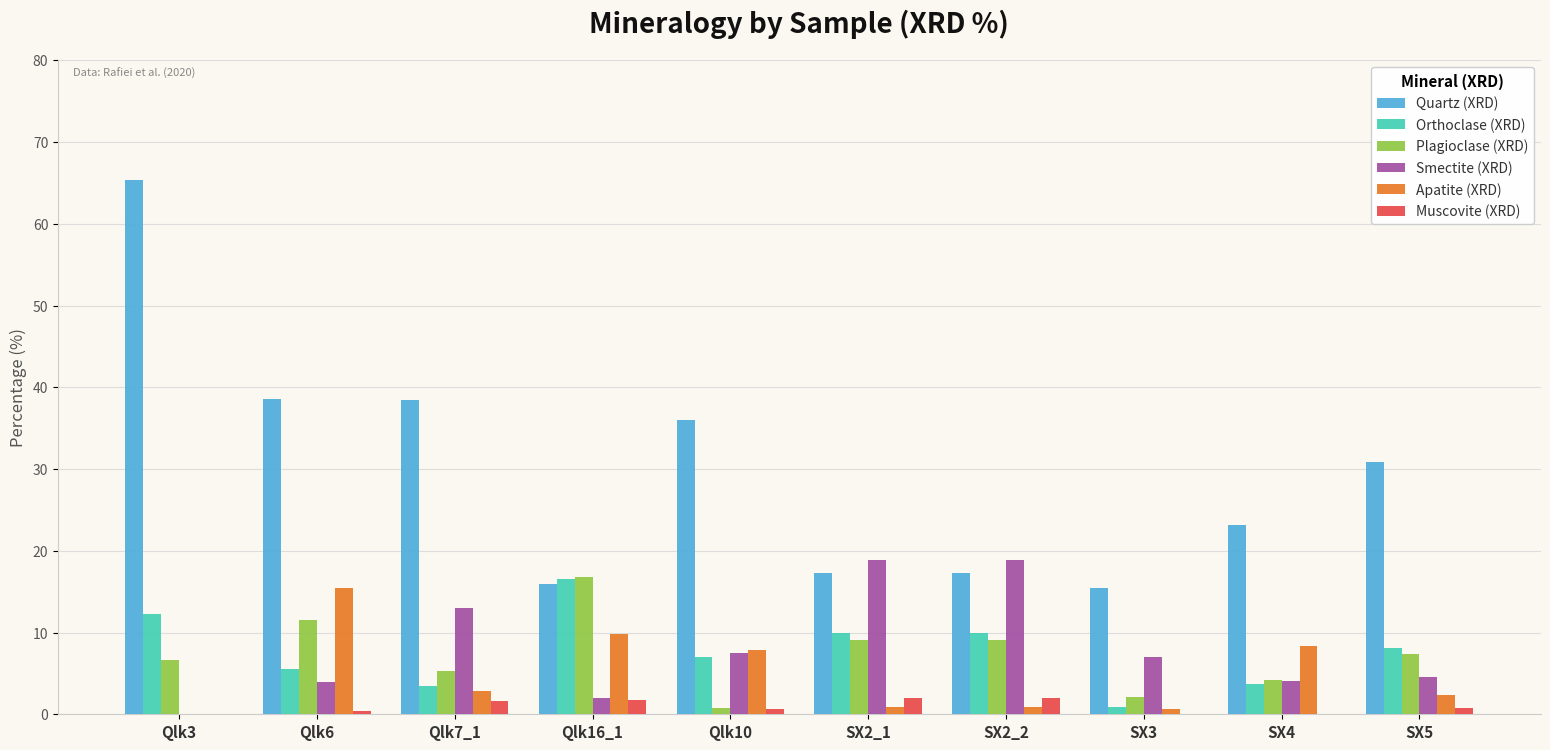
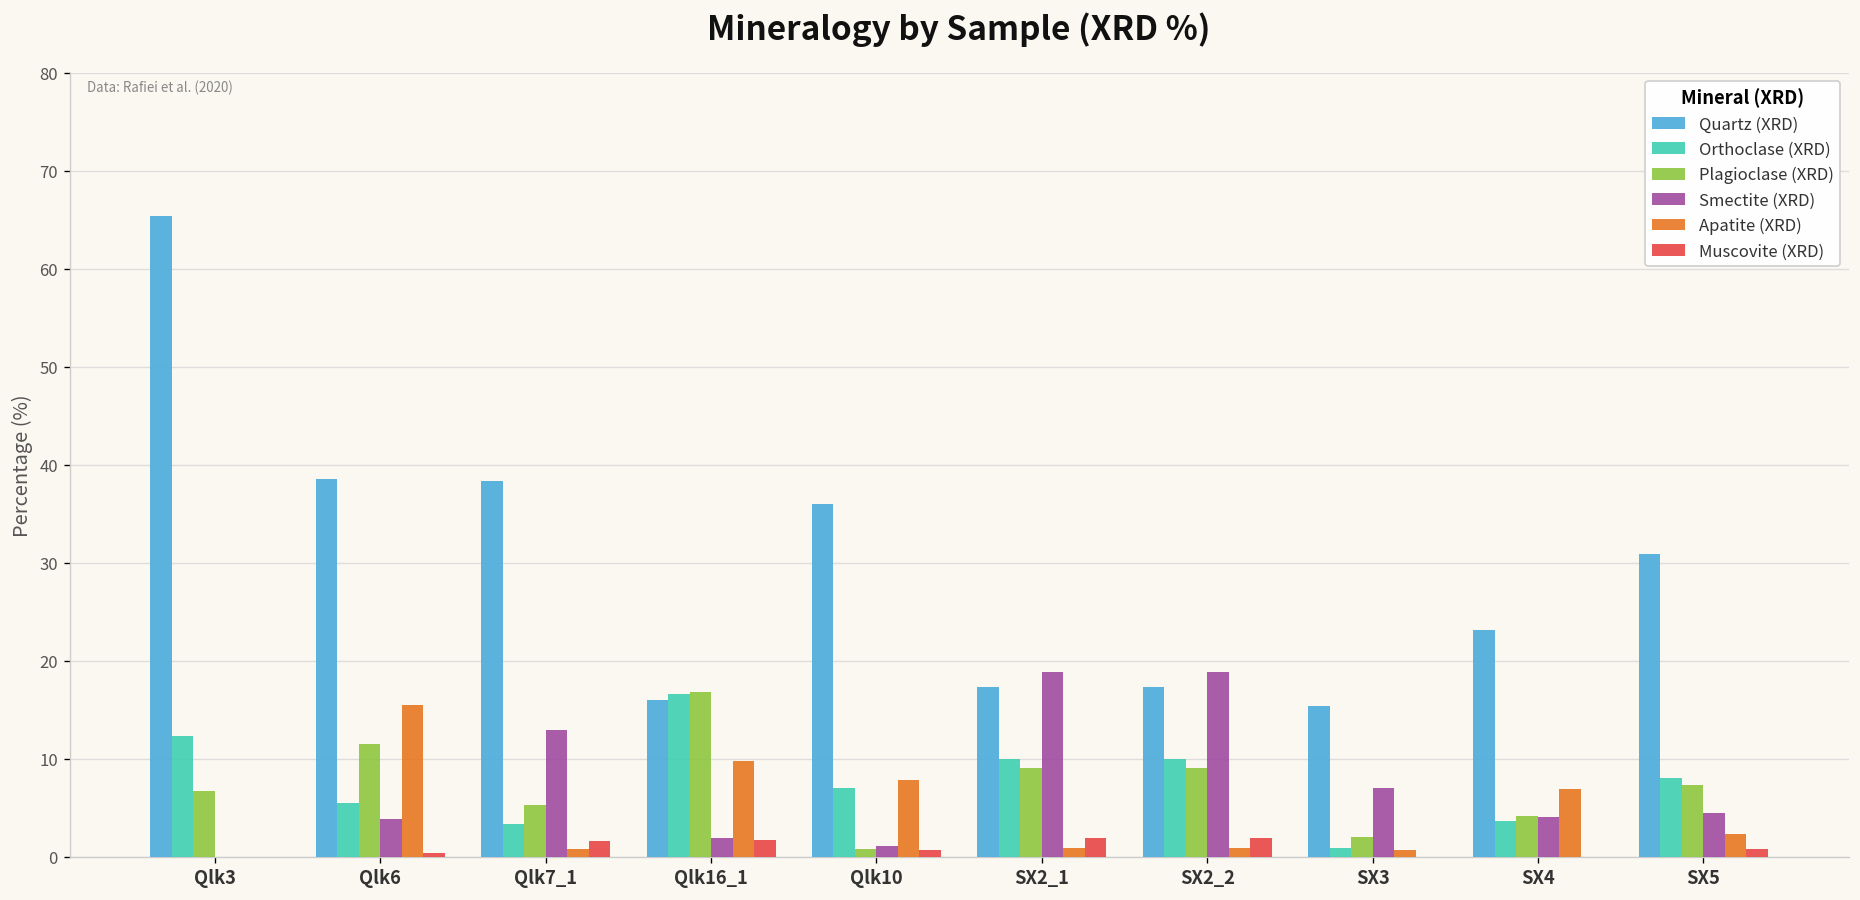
Apatite (XRD), Qlk7_1: 3 -> 1
Smectite (XRD), Qlk10: 8 -> 1
Apatite (XRD), SX4: 8 -> 7
